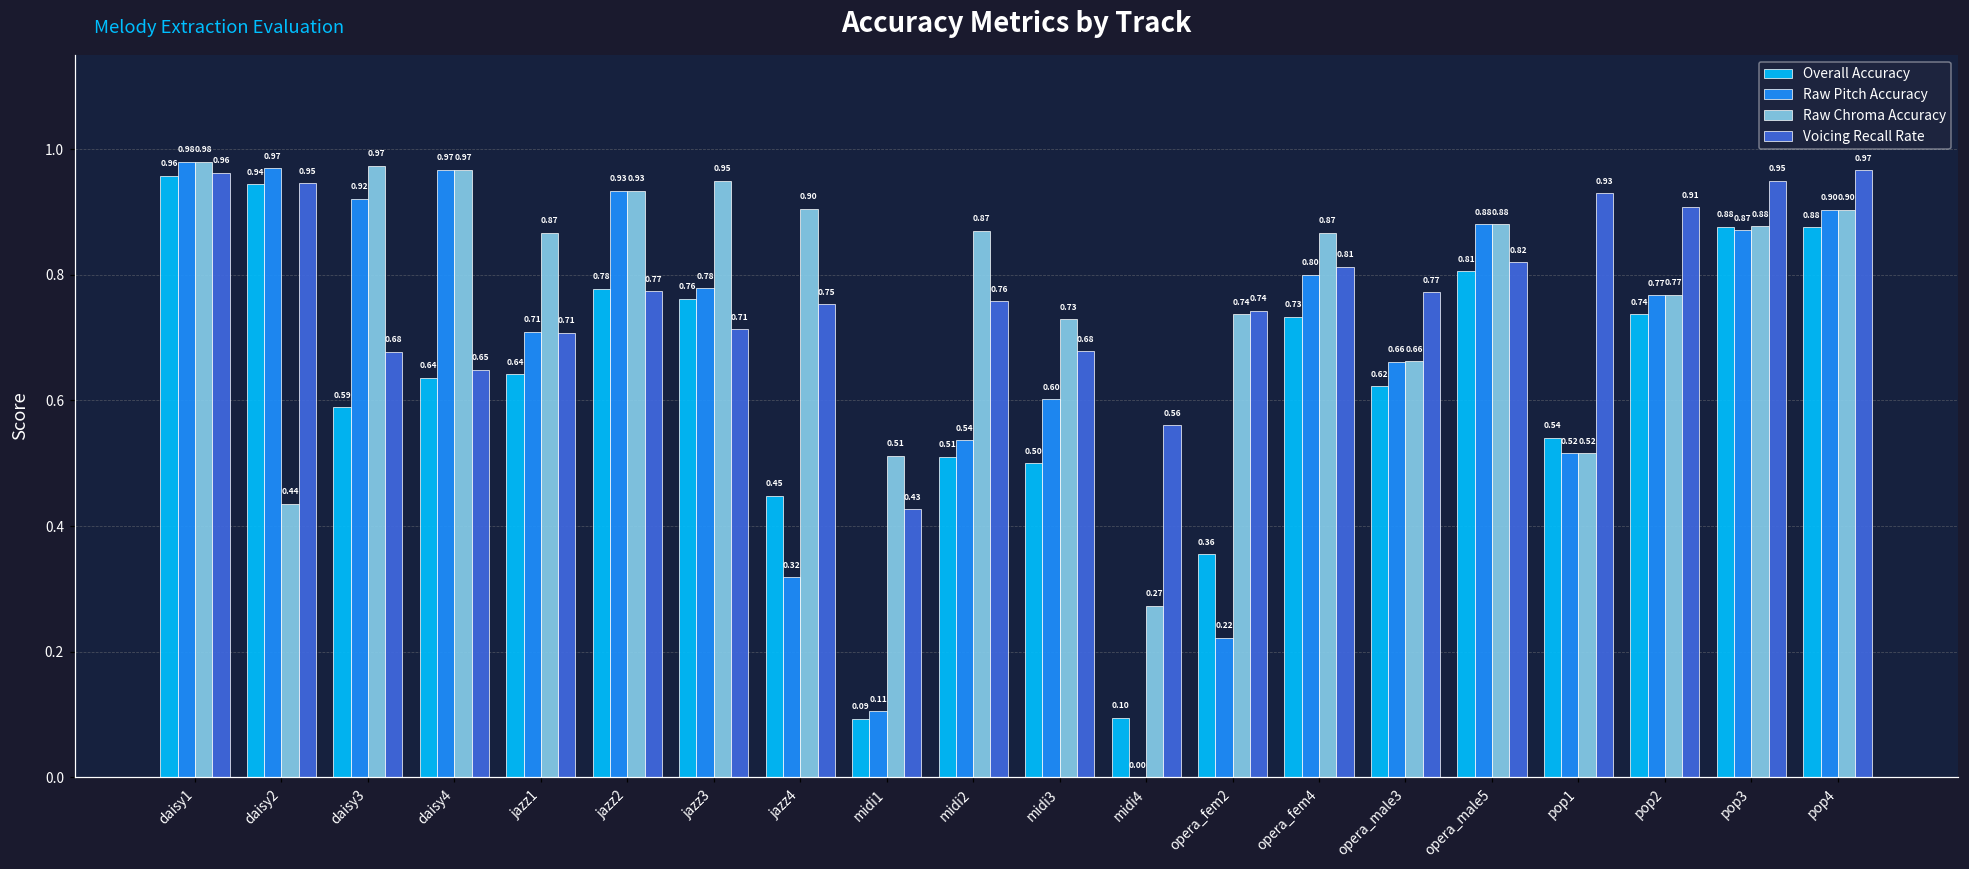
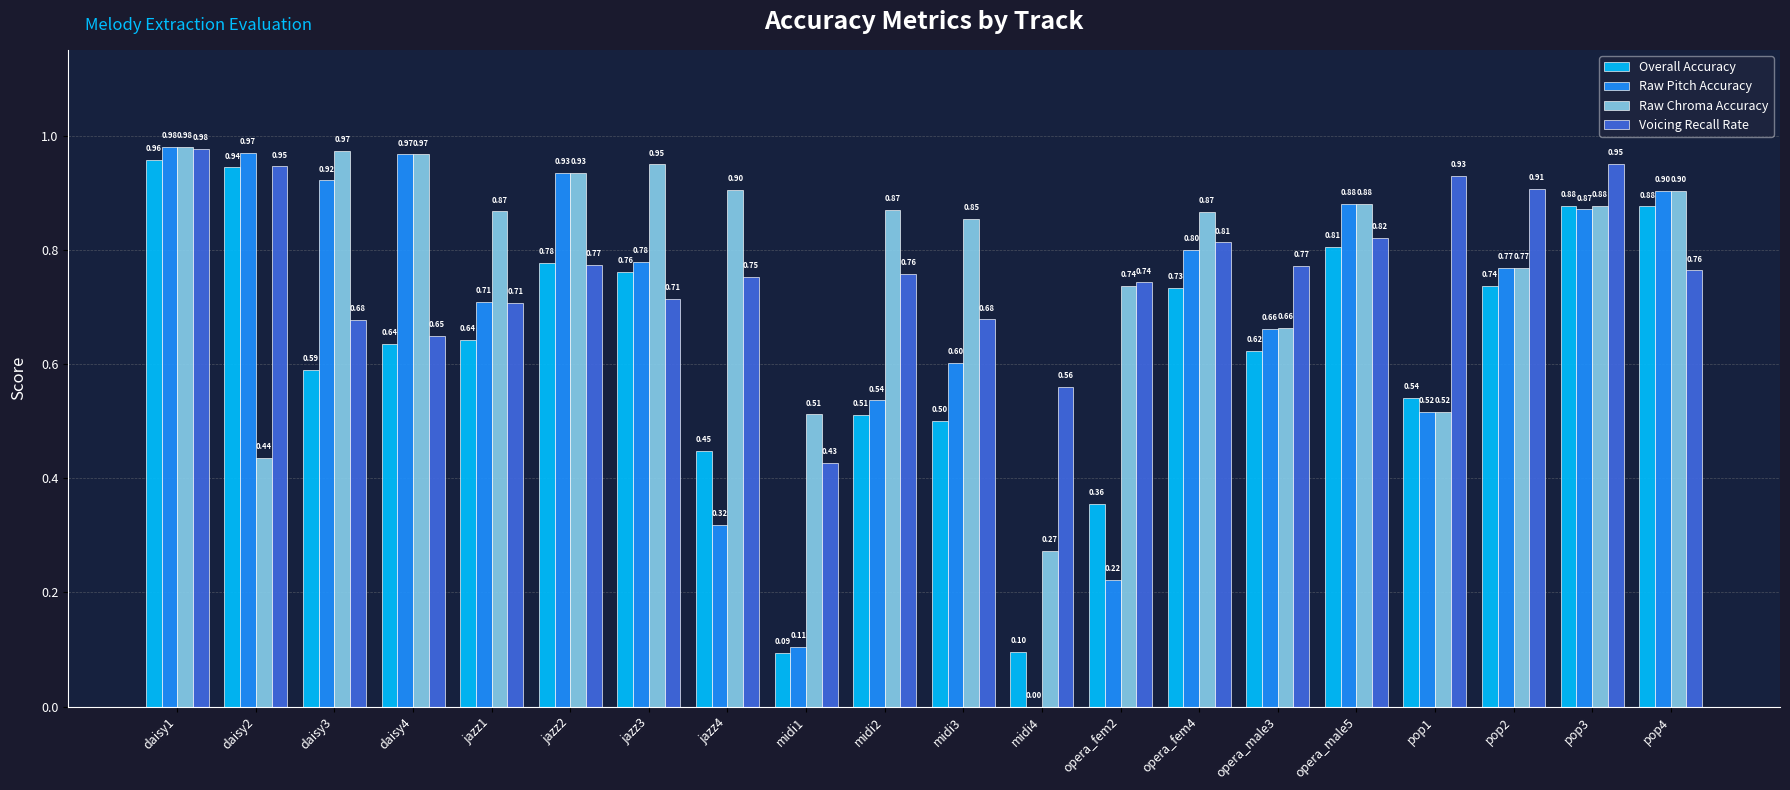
Voicing Recall Rate, daisy1: 0.96 -> 0.98
Raw Chroma Accuracy, midi3: 0.73 -> 0.85
Voicing Recall Rate, pop4: 0.97 -> 0.76
